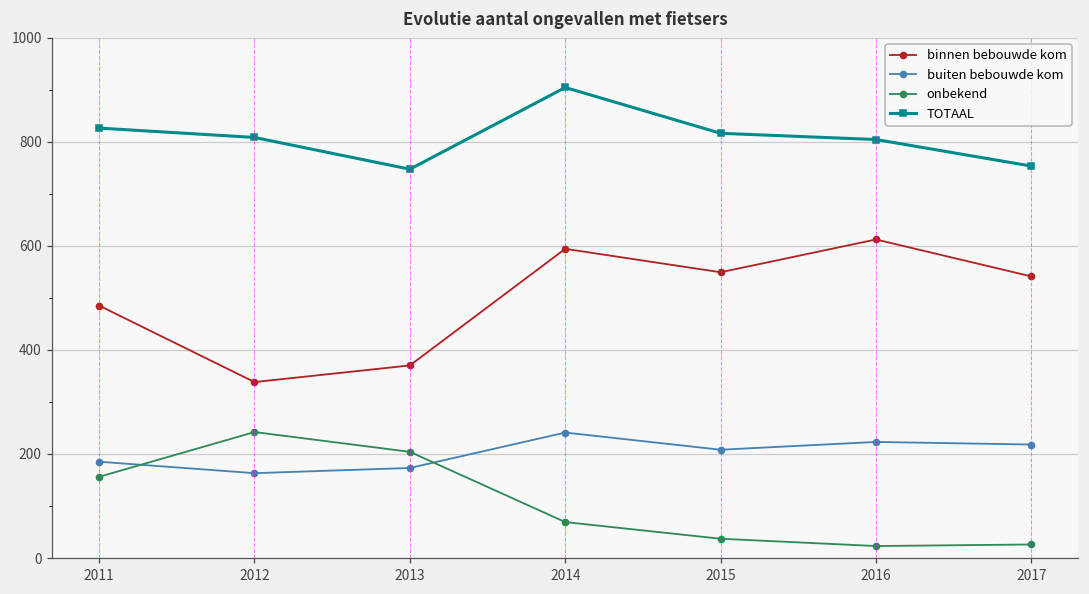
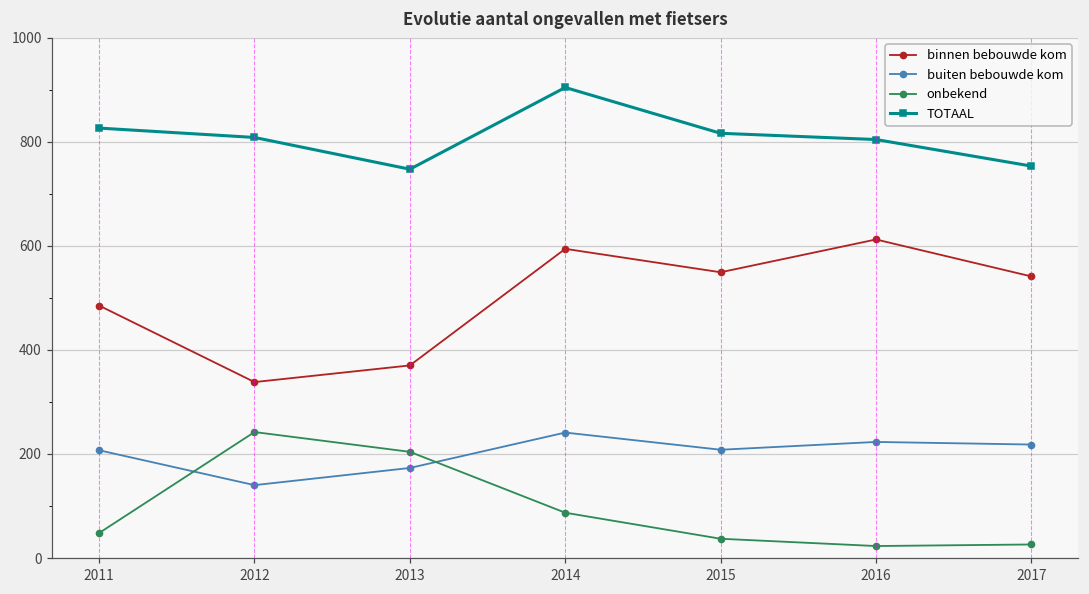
buiten bebouwde kom, 2011: 190 -> 210
onbekend, 2011: 160 -> 50
buiten bebouwde kom, 2012: 160 -> 140
onbekend, 2014: 70 -> 90
